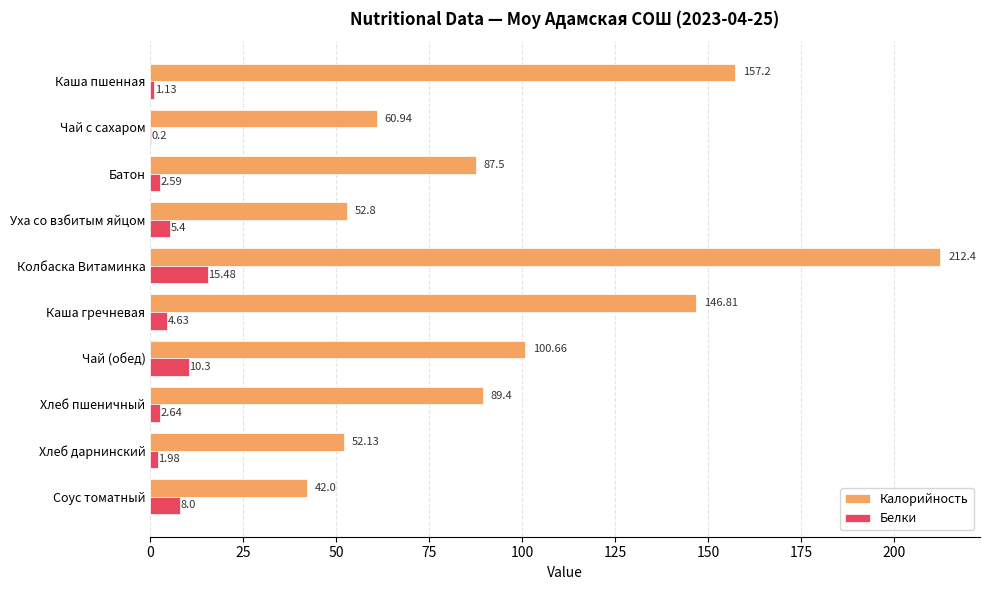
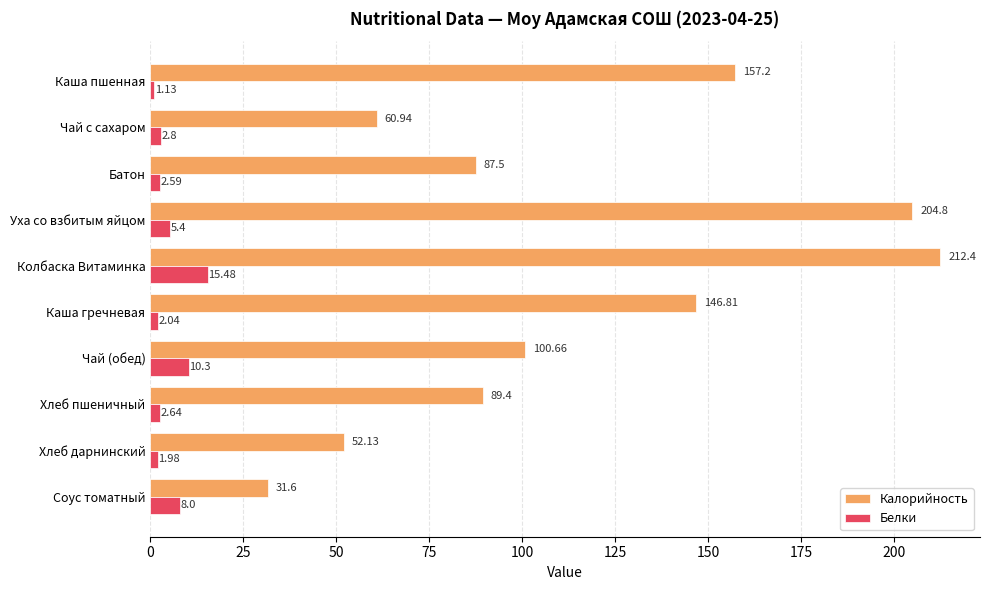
Белки, Чай с сахаром: 0.2 -> 2.8
Калорийность, Уха со взбитым яйцом: 52.8 -> 204.8
Белки, Каша гречневая: 4.63 -> 2.04
Калорийность, Соус томатный: 42.0 -> 31.6
